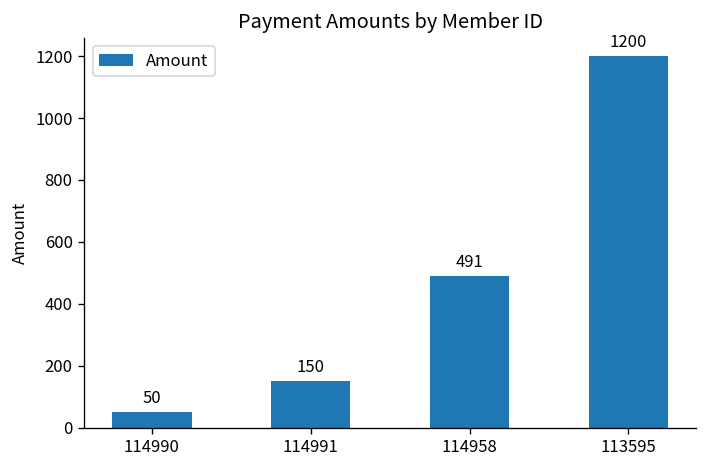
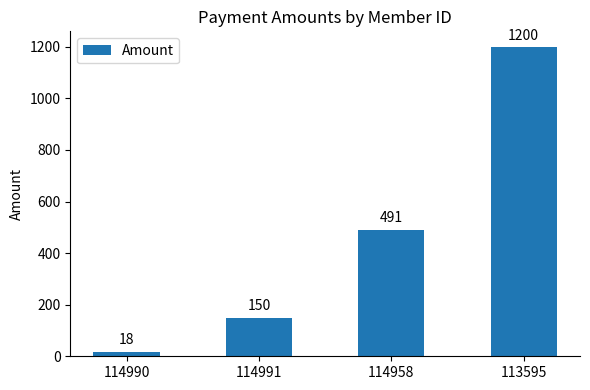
114990: 50 -> 18
